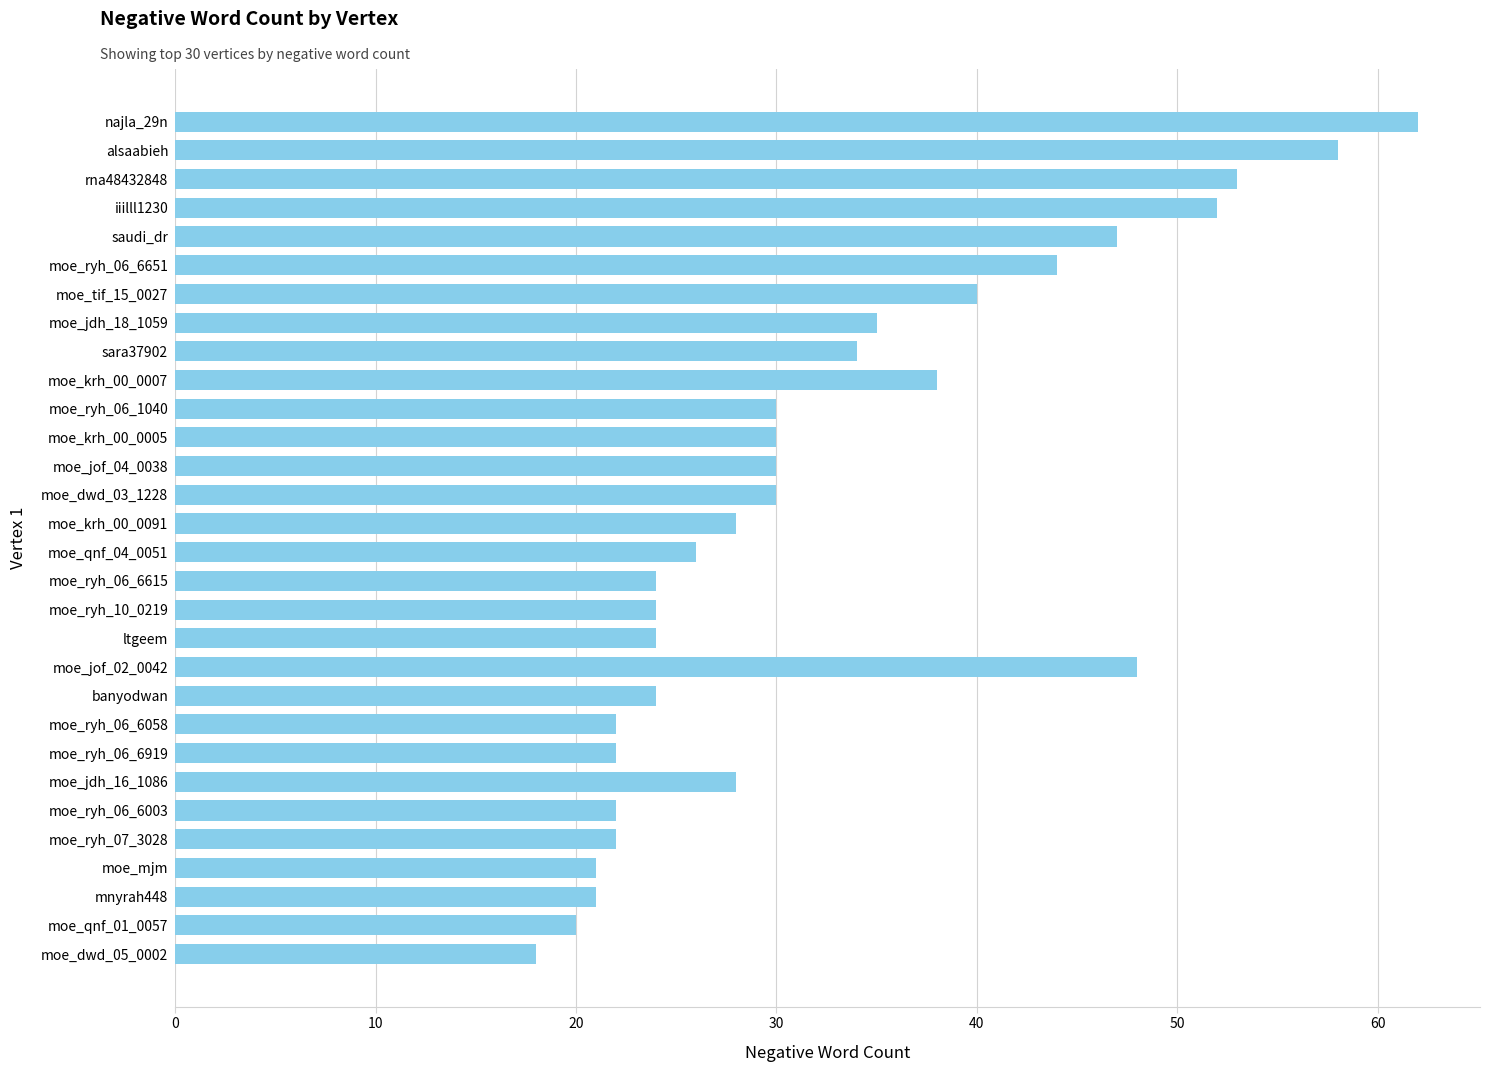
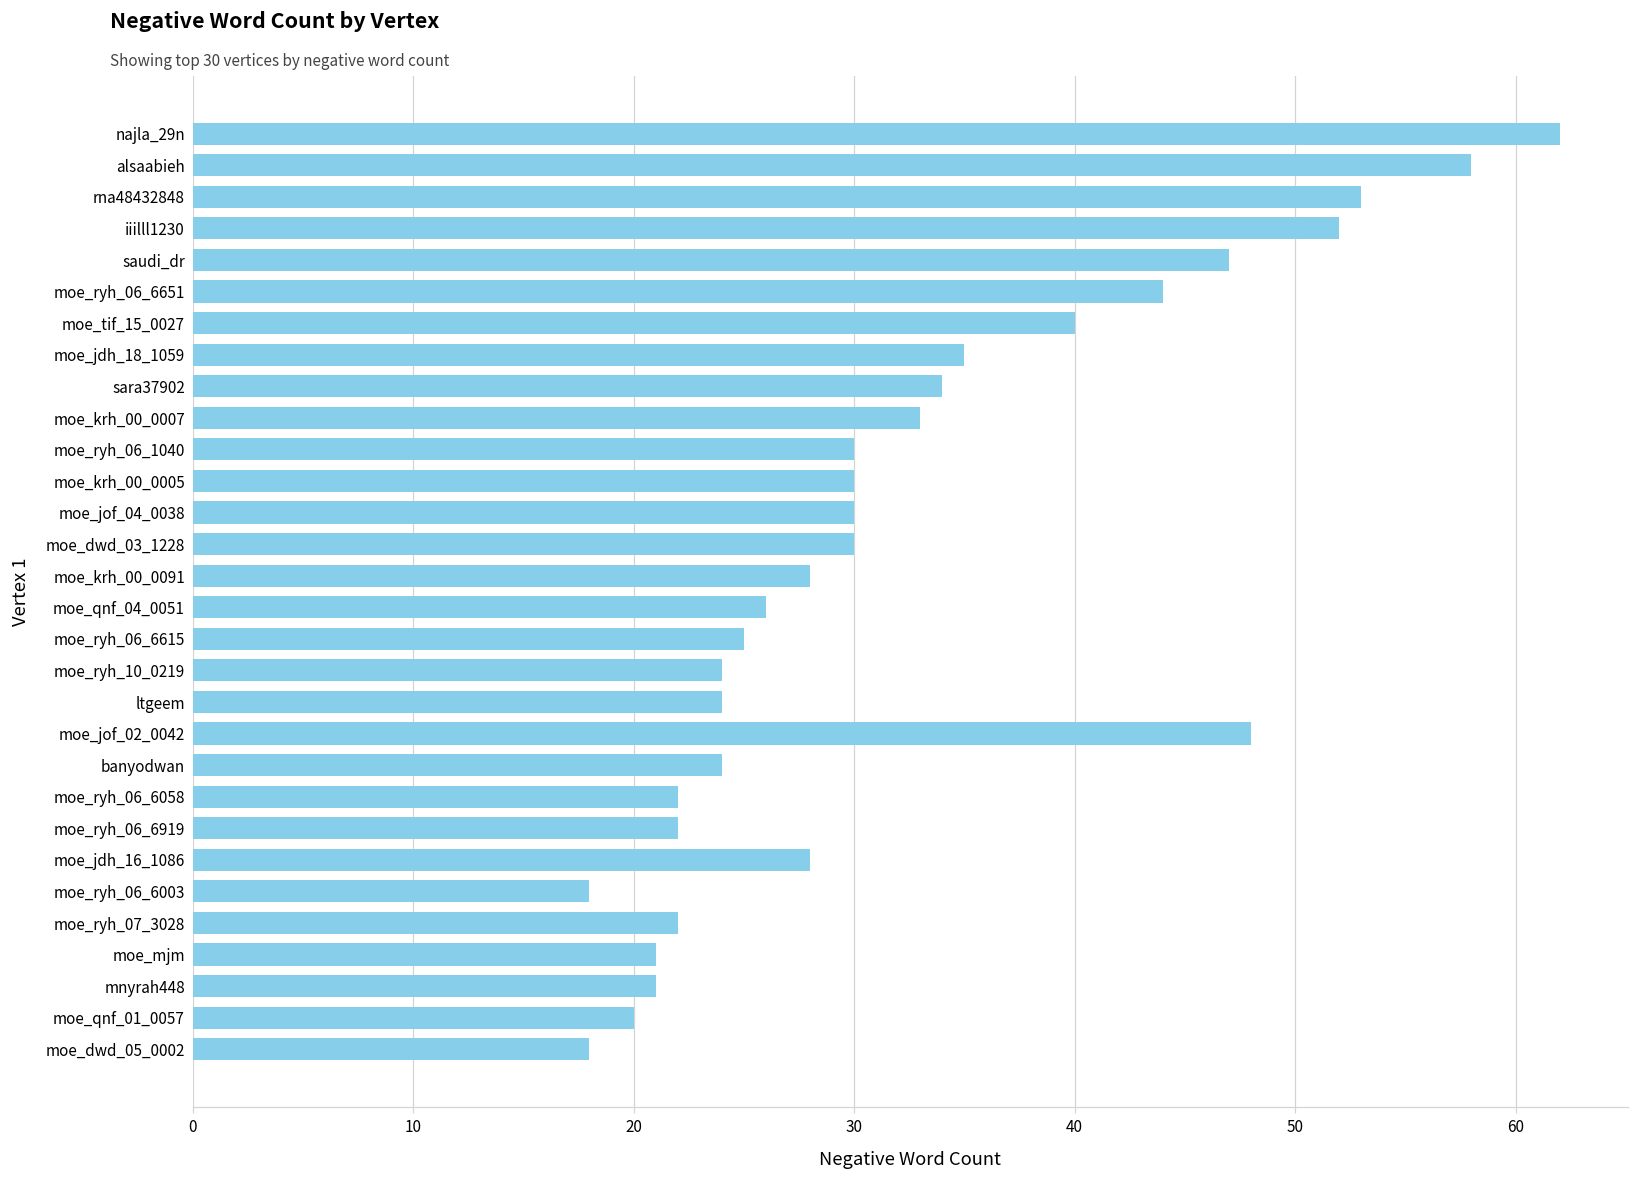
moe_krh_00_0007: 38 -> 33
moe_ryh_06_6615: 24 -> 25
moe_ryh_06_6003: 22 -> 18
